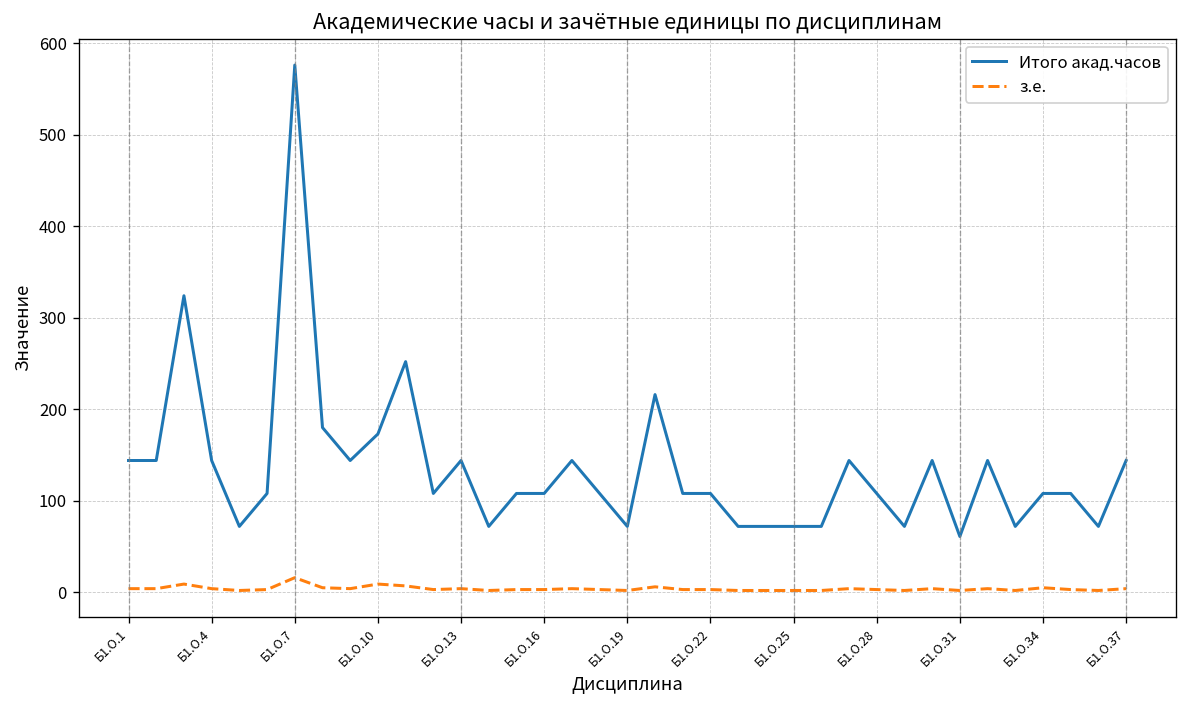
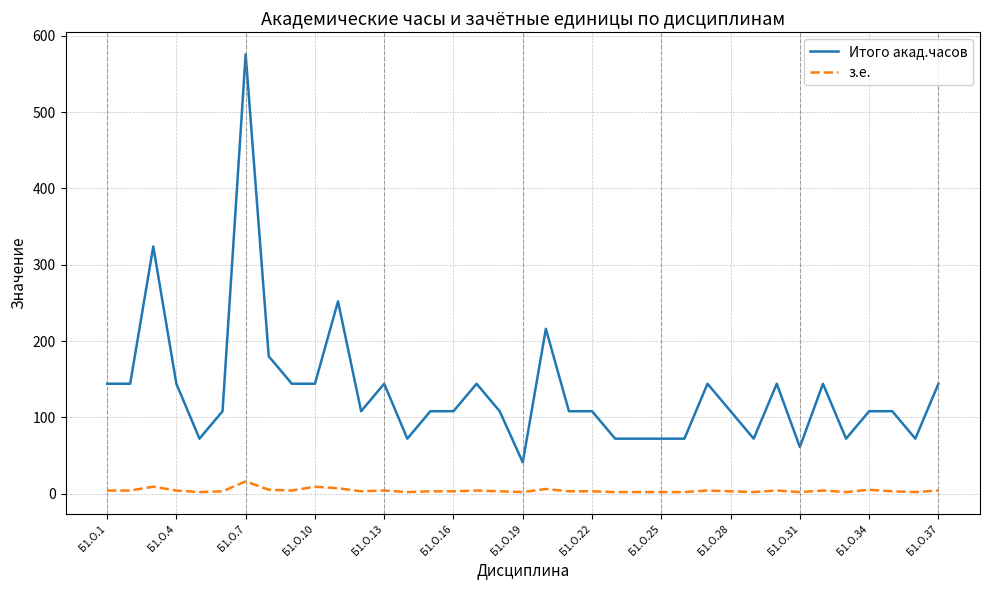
Итого акад.часов, Б1.О.10: 170 -> 140
Итого акад.часов, Б1.О.19: 70 -> 40
